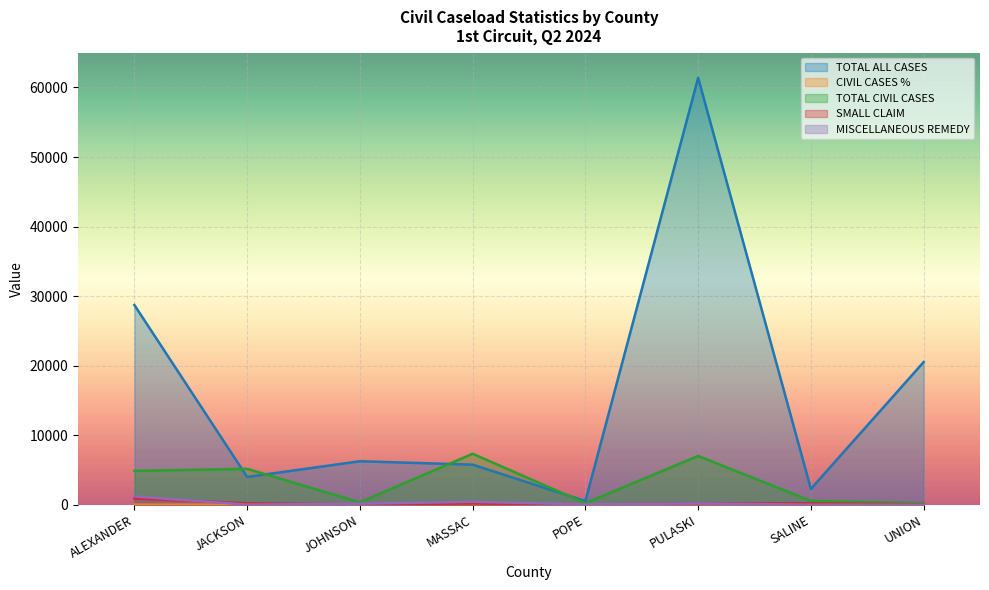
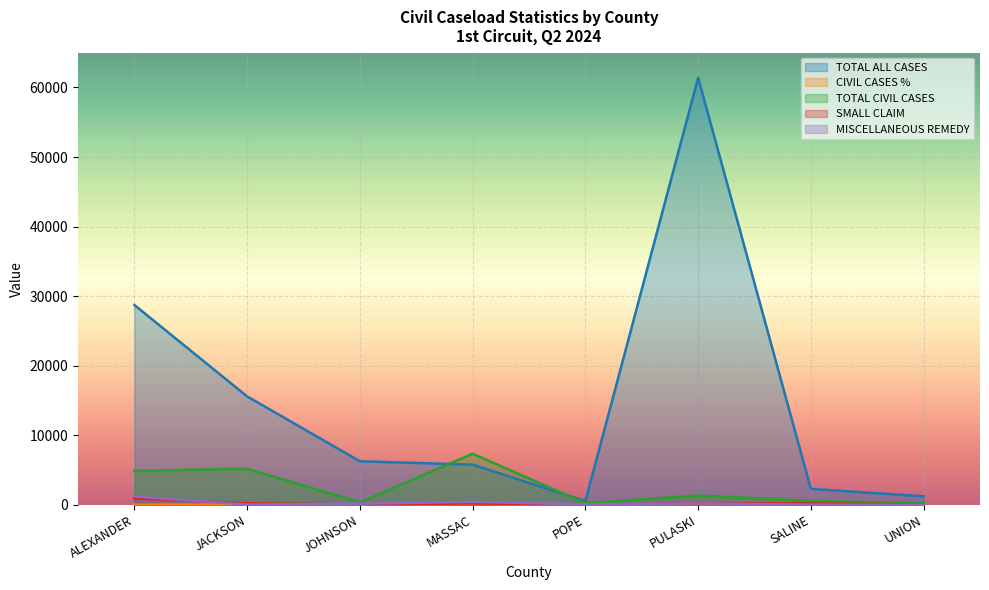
TOTAL ALL CASES, JACKSON: 4000 -> 16000
TOTAL CIVIL CASES, PULASKI: 7000 -> 1000
TOTAL ALL CASES, UNION: 21000 -> 1000
